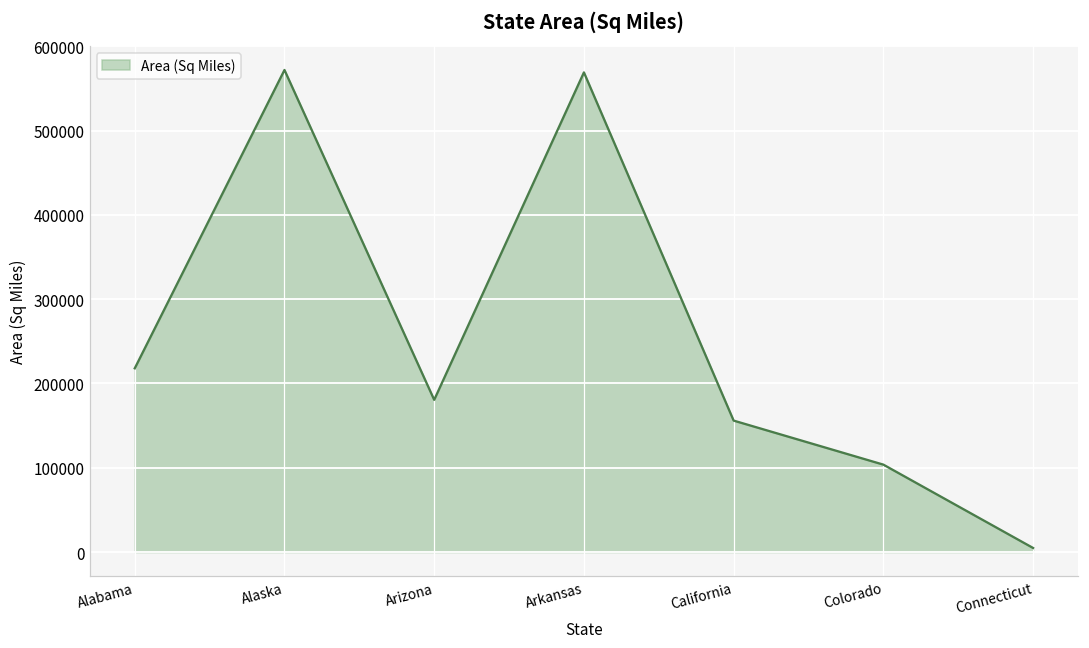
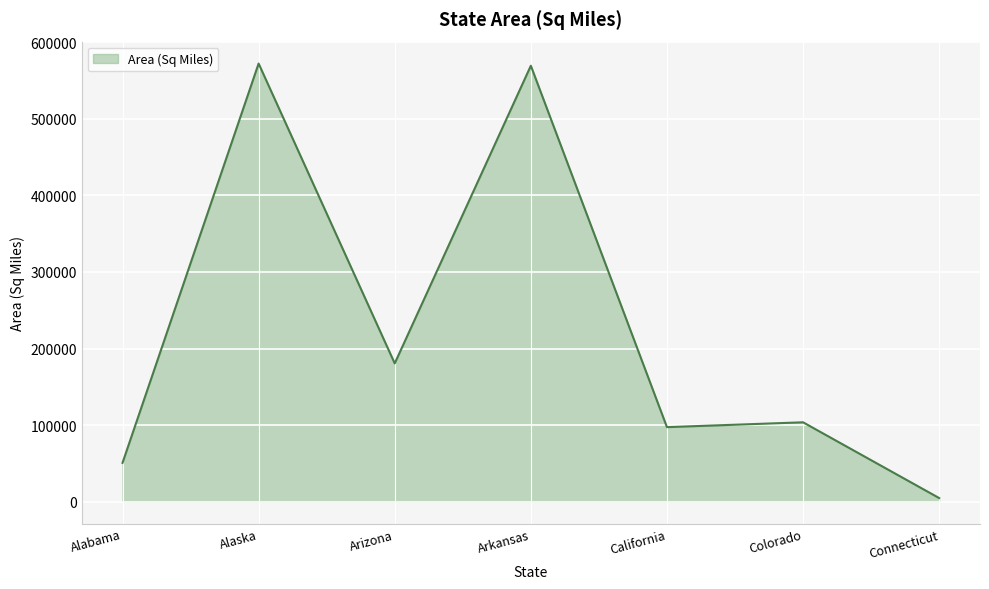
Alabama: 220000 -> 50000
California: 160000 -> 100000
